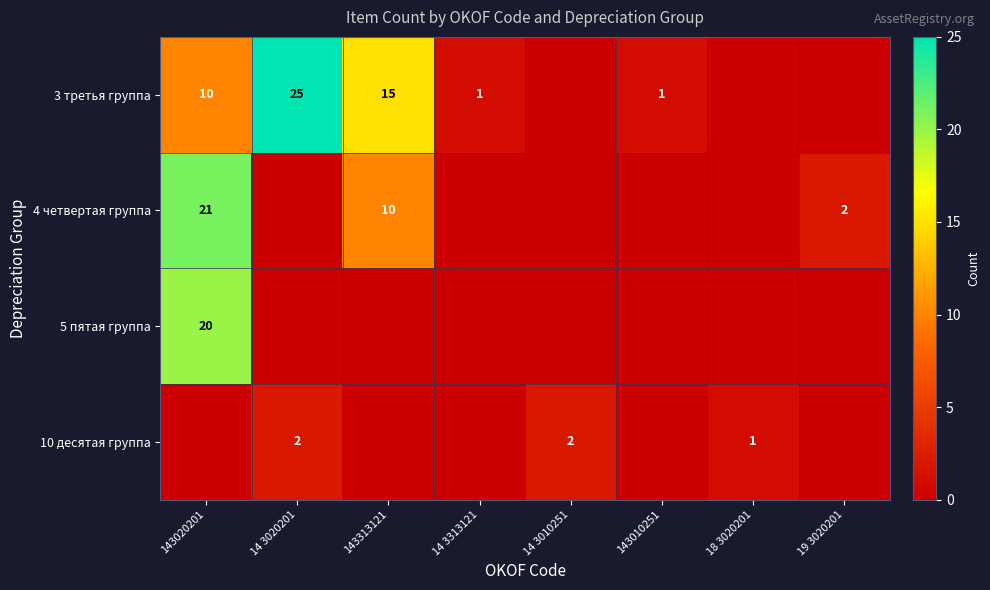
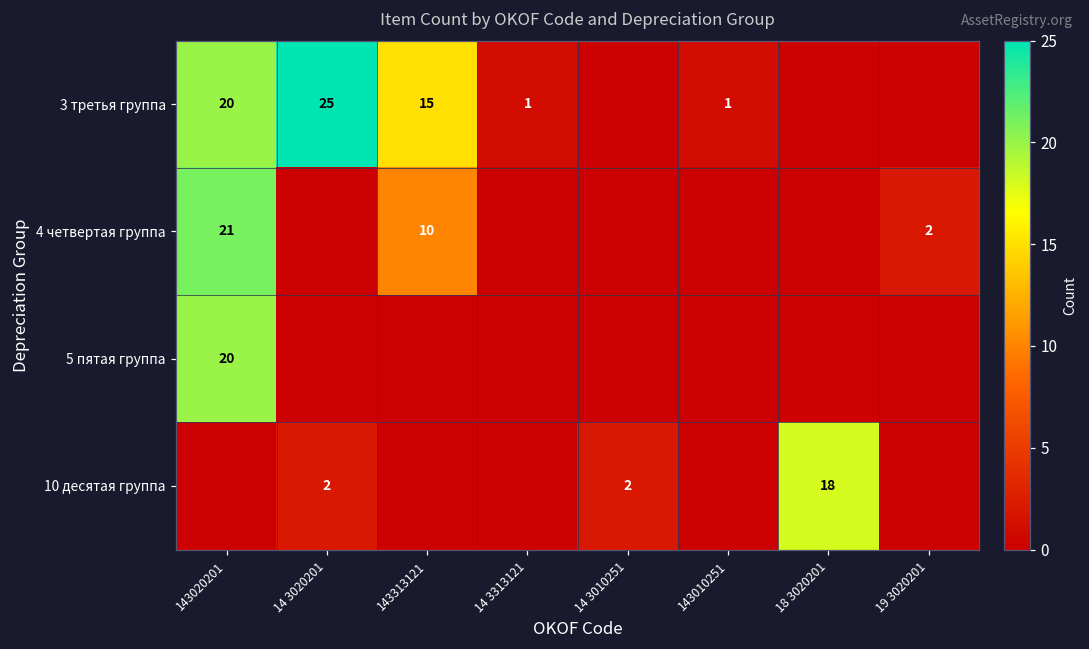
3 третья группа, 143020201: 10 -> 20
10 десятая группа, 18 3020201: 1 -> 18
